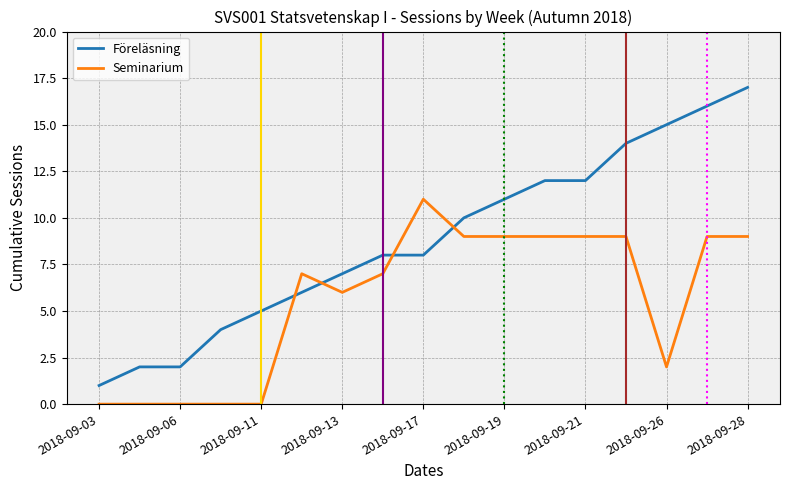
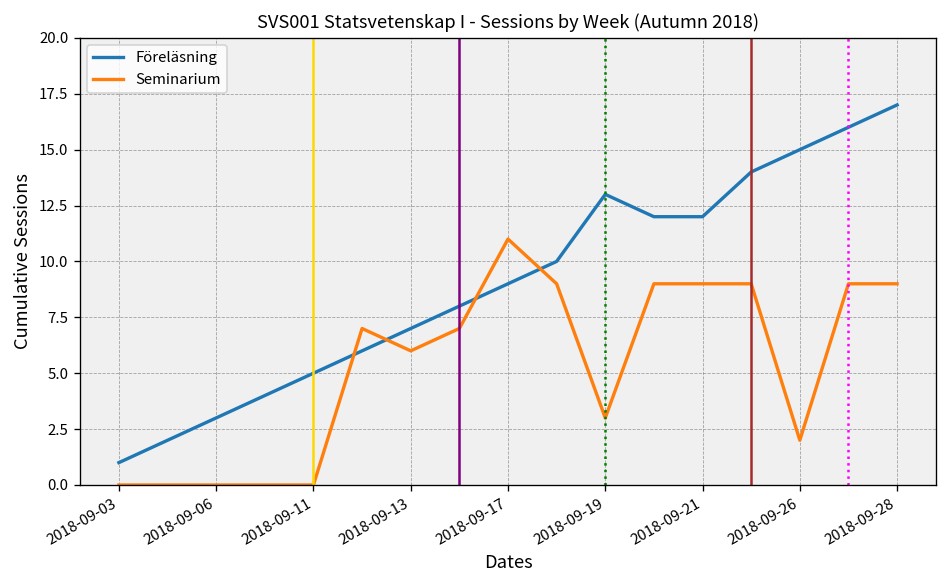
Föreläsning, 2018-09-06: 2 -> 3
Föreläsning, 2018-09-17: 8 -> 9
Föreläsning, 2018-09-19: 11 -> 13
Seminarium, 2018-09-19: 9 -> 3
